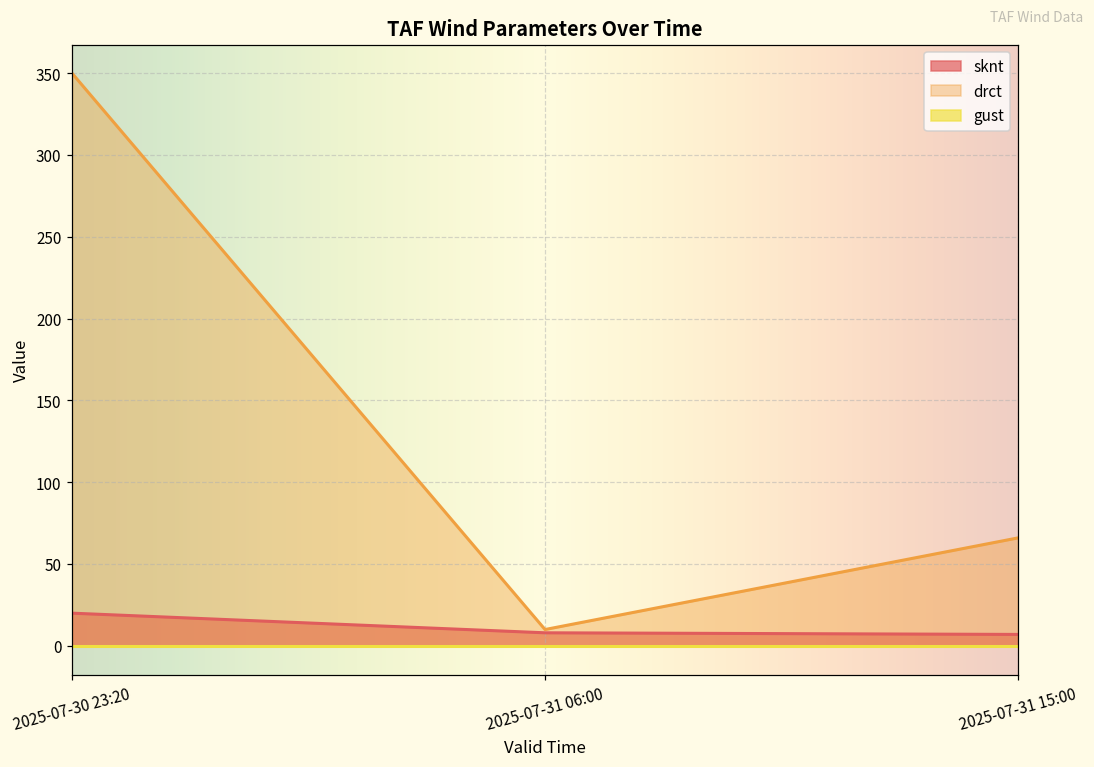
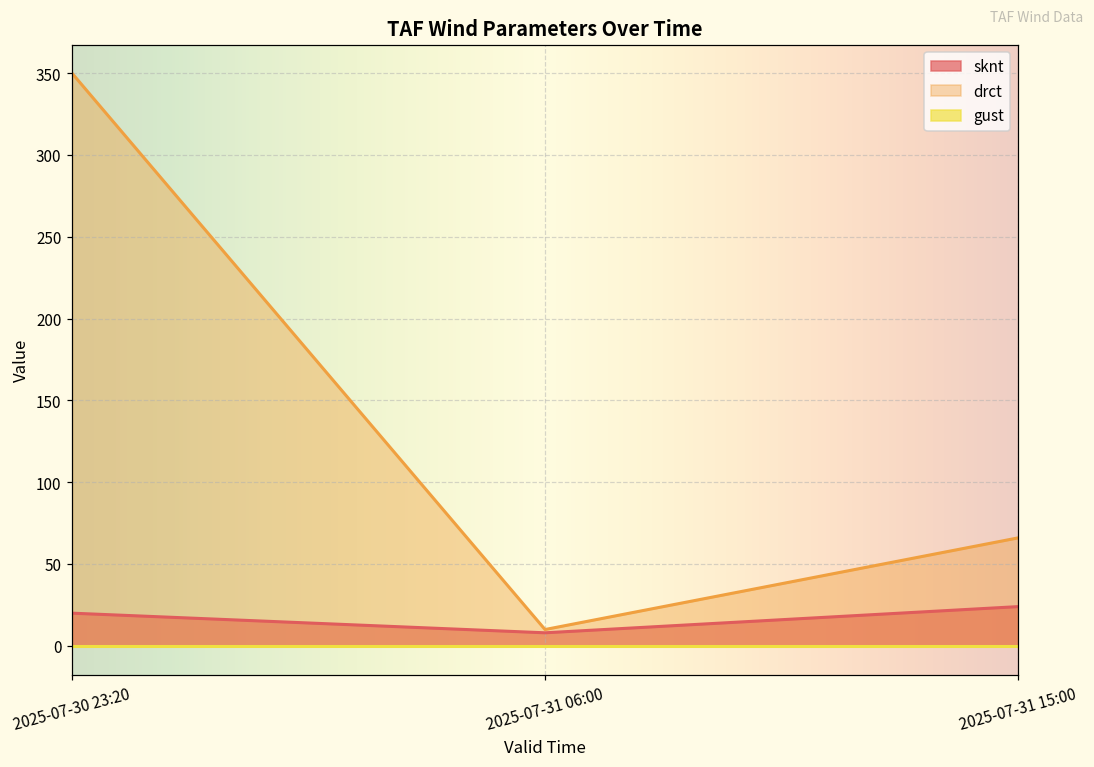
sknt, 2025-07-31 15:00: 7 -> 24
